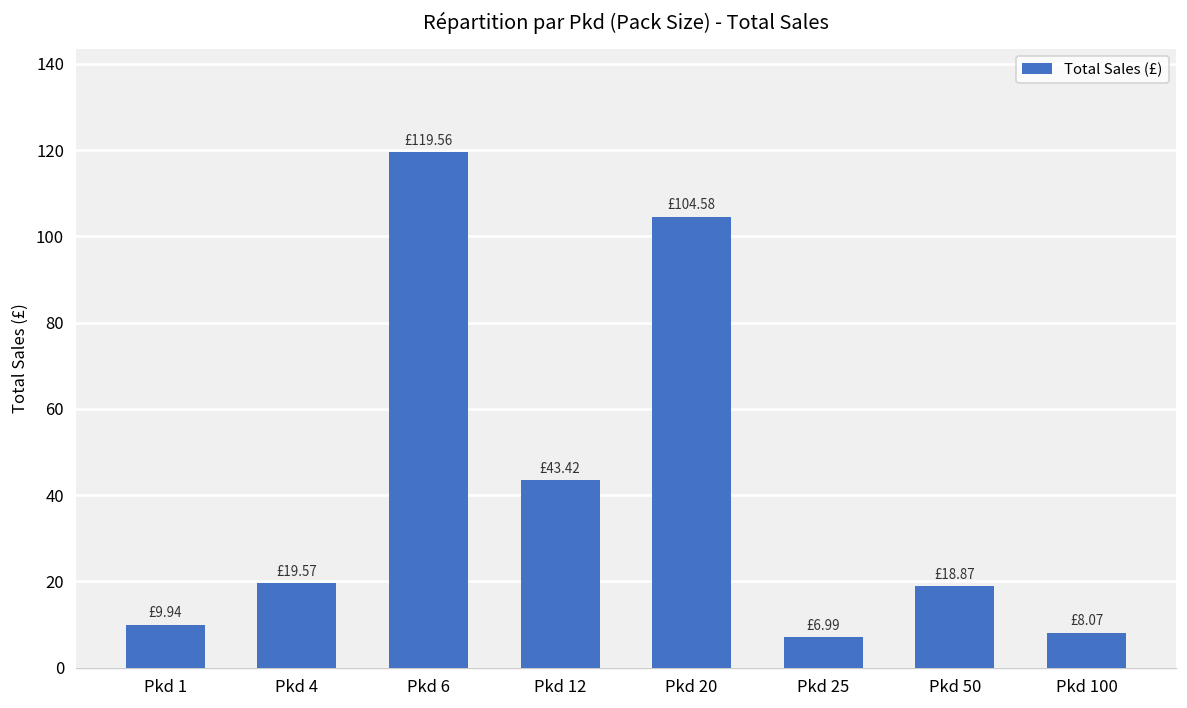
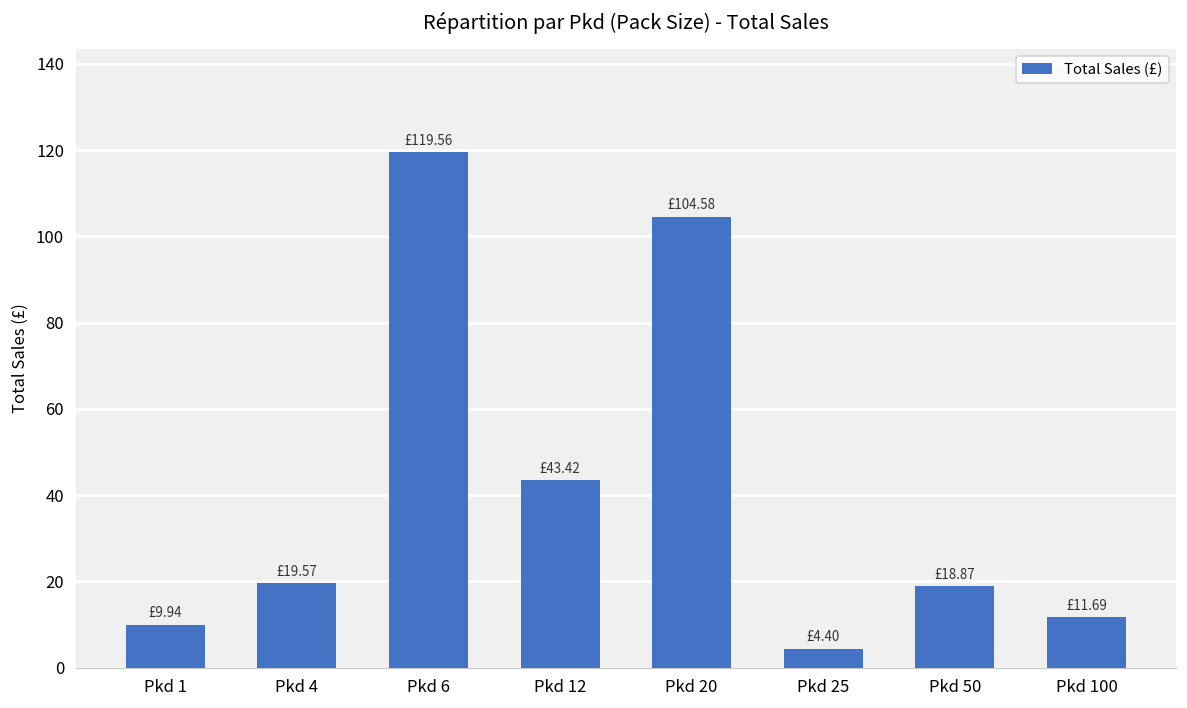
Pkd 25: £6.99 -> £4.40
Pkd 100: £8.07 -> £11.69
